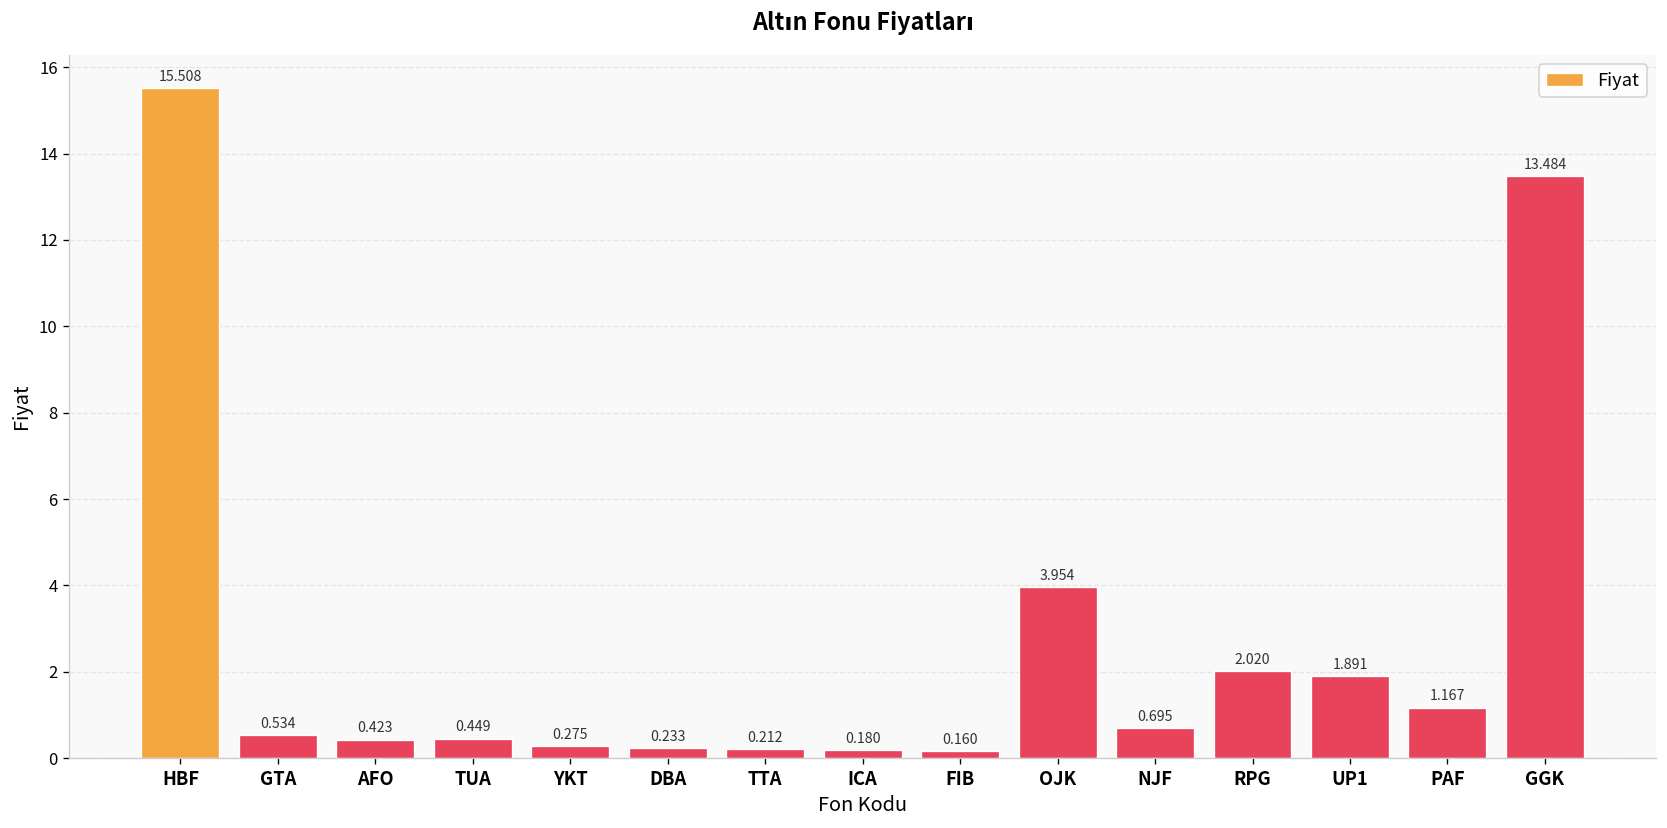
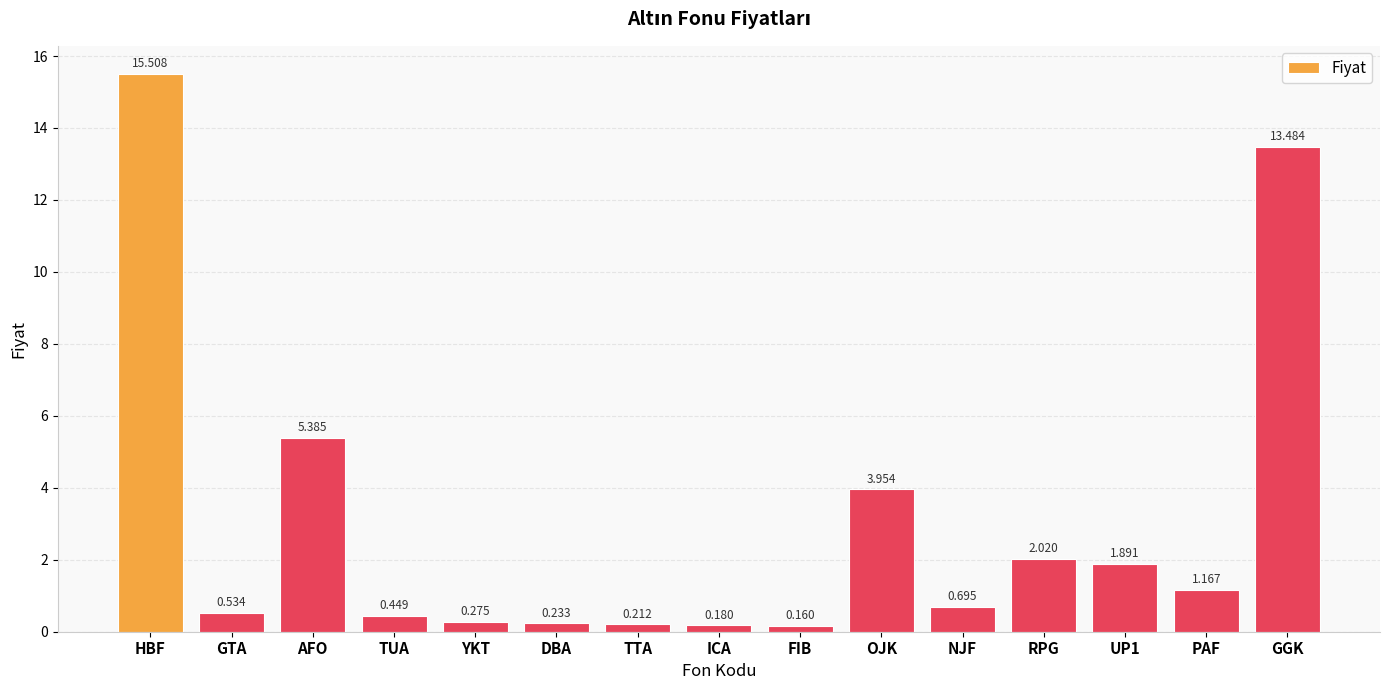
AFO: 0.423 -> 5.385
